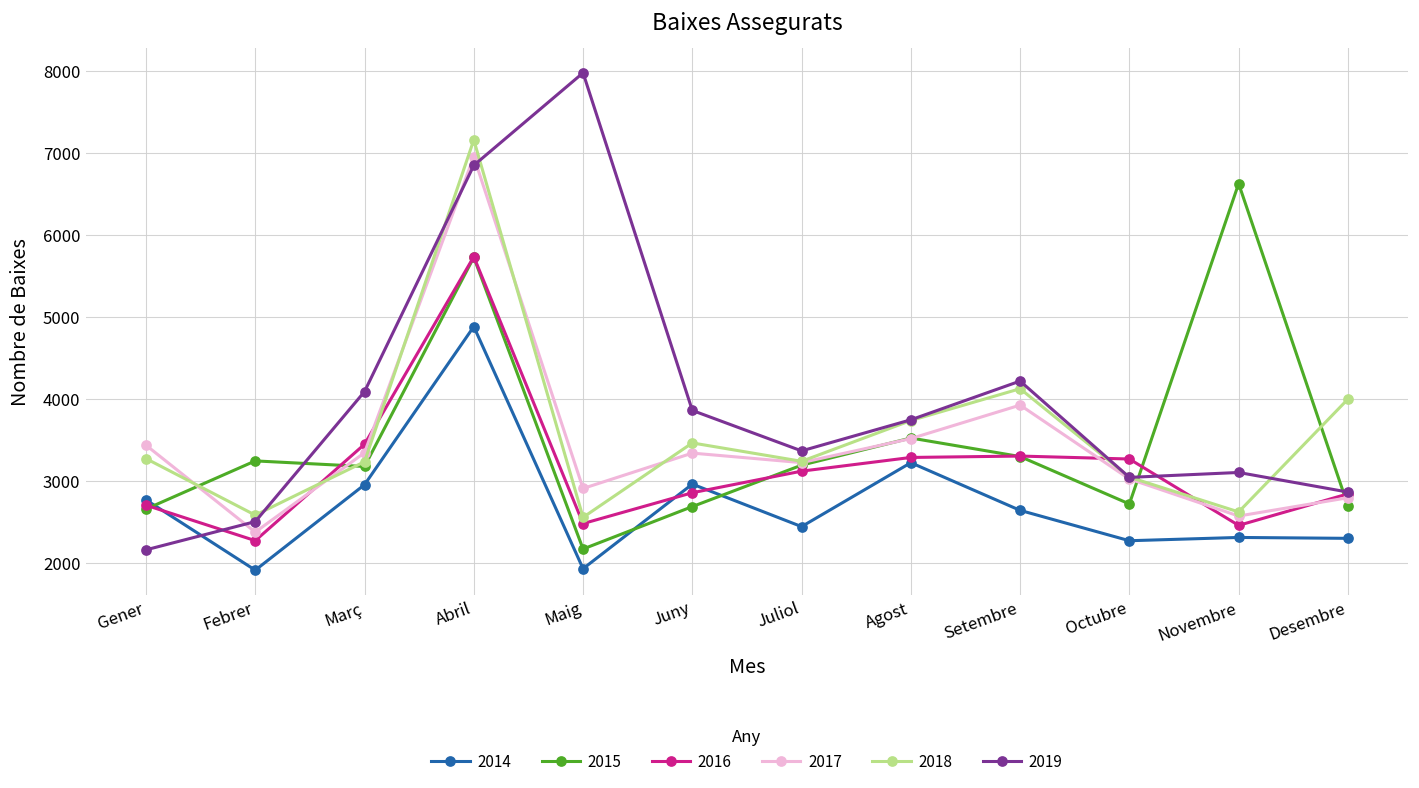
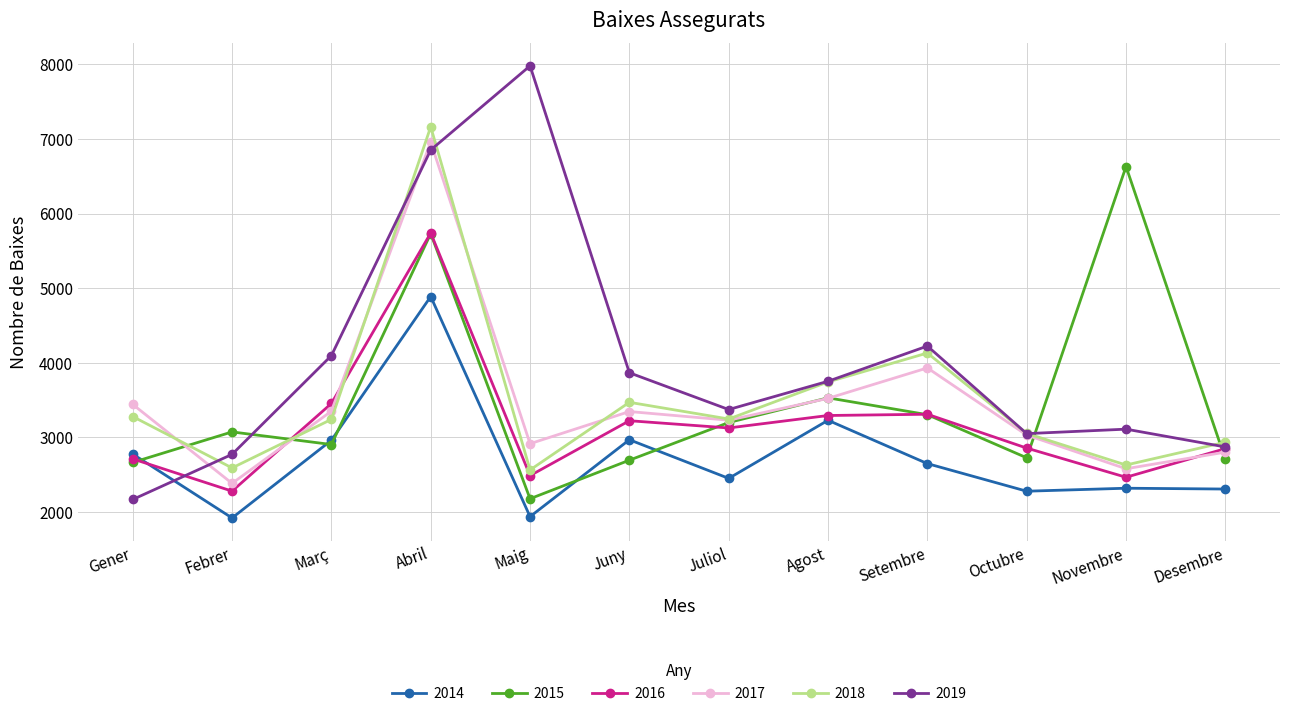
2015, Febrer: 3300 -> 3100
2019, Febrer: 2500 -> 2800
2015, Març: 3200 -> 2900
2016, Juny: 2900 -> 3200
2016, Octubre: 3300 -> 2900
2018, Desembre: 4000 -> 2900
